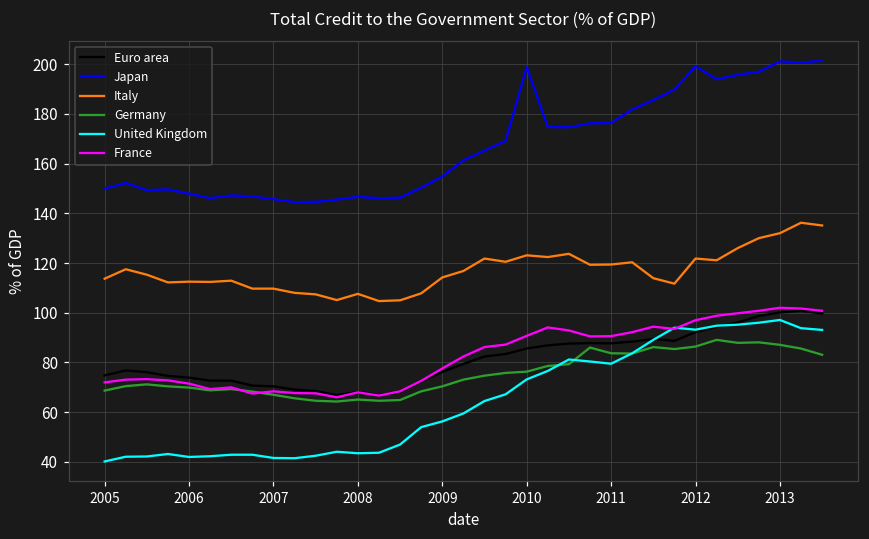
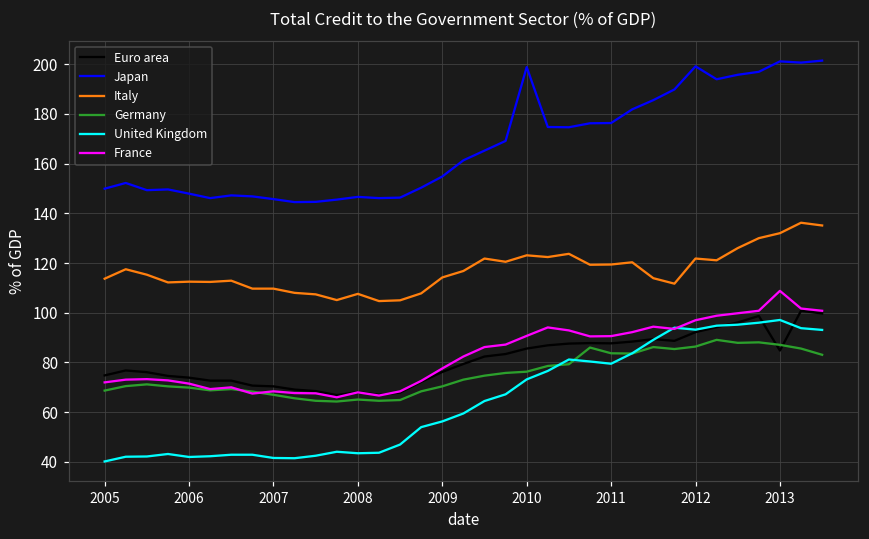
Euro area, 2013: 100 -> 85
France, 2013: 102 -> 109
